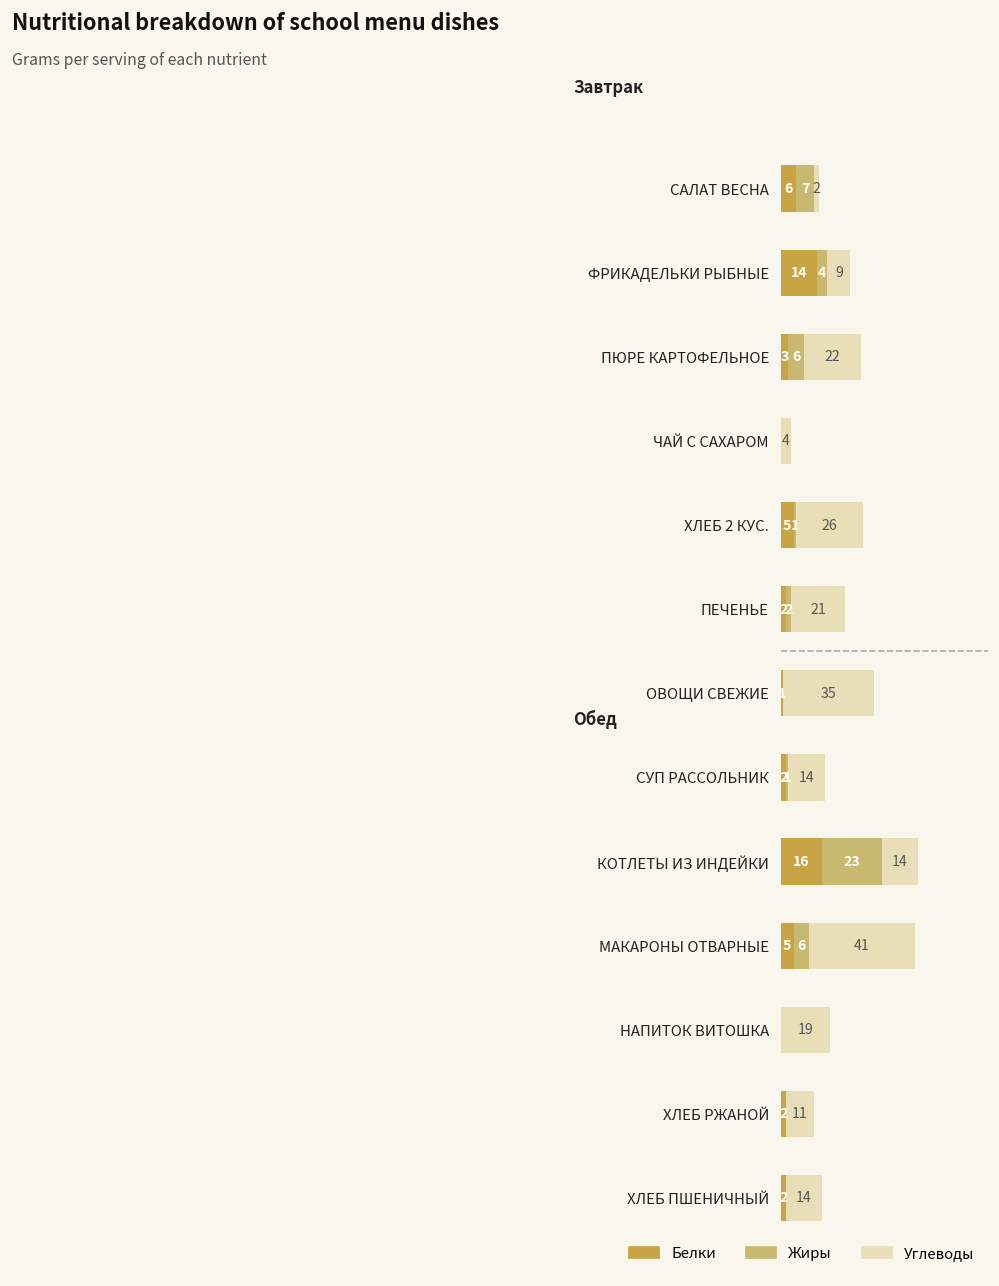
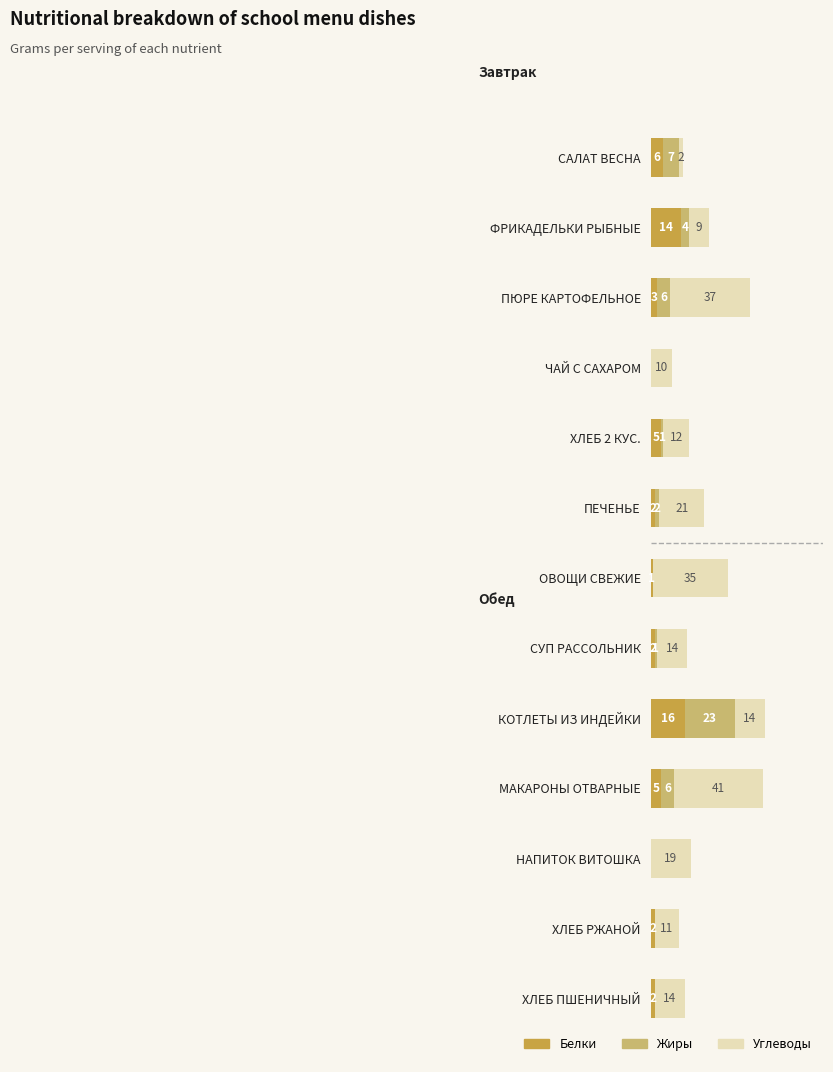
Углеводы, ПЮРЕ КАРТОФЕЛЬНОЕ: 22 -> 37
Углеводы, ЧАЙ С САХАРОМ: 4 -> 10
Углеводы, ХЛЕБ 2 КУС.: 26 -> 12
